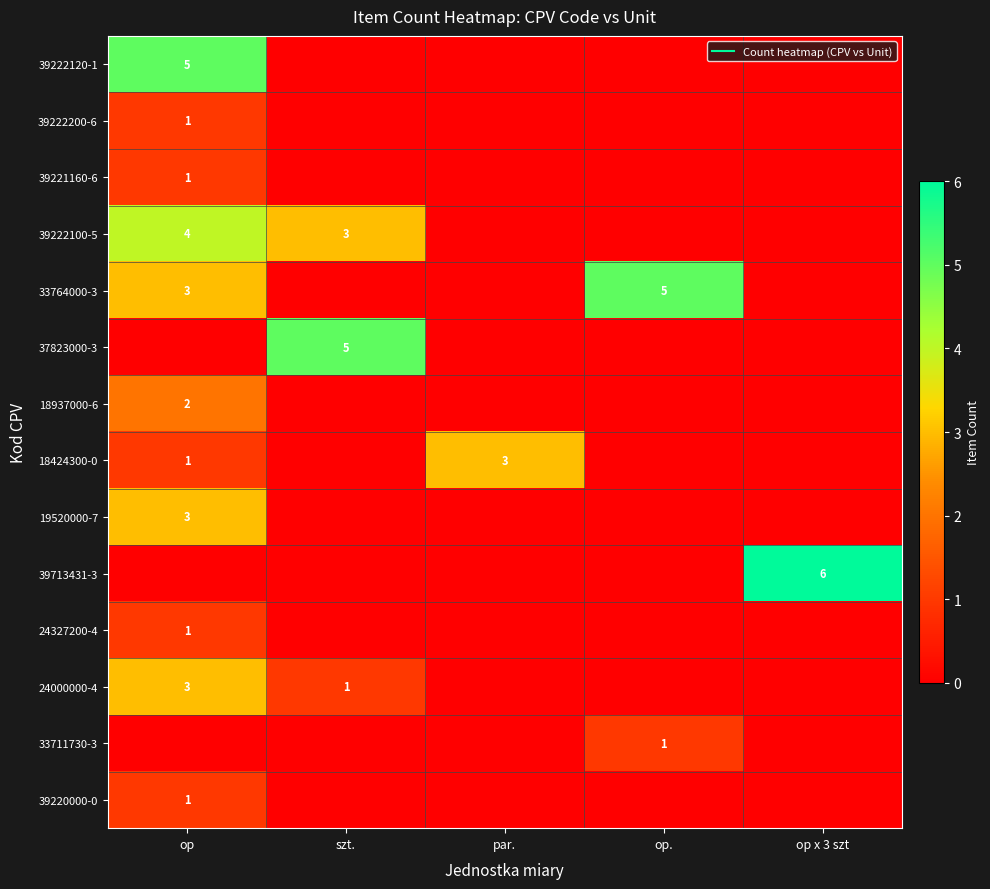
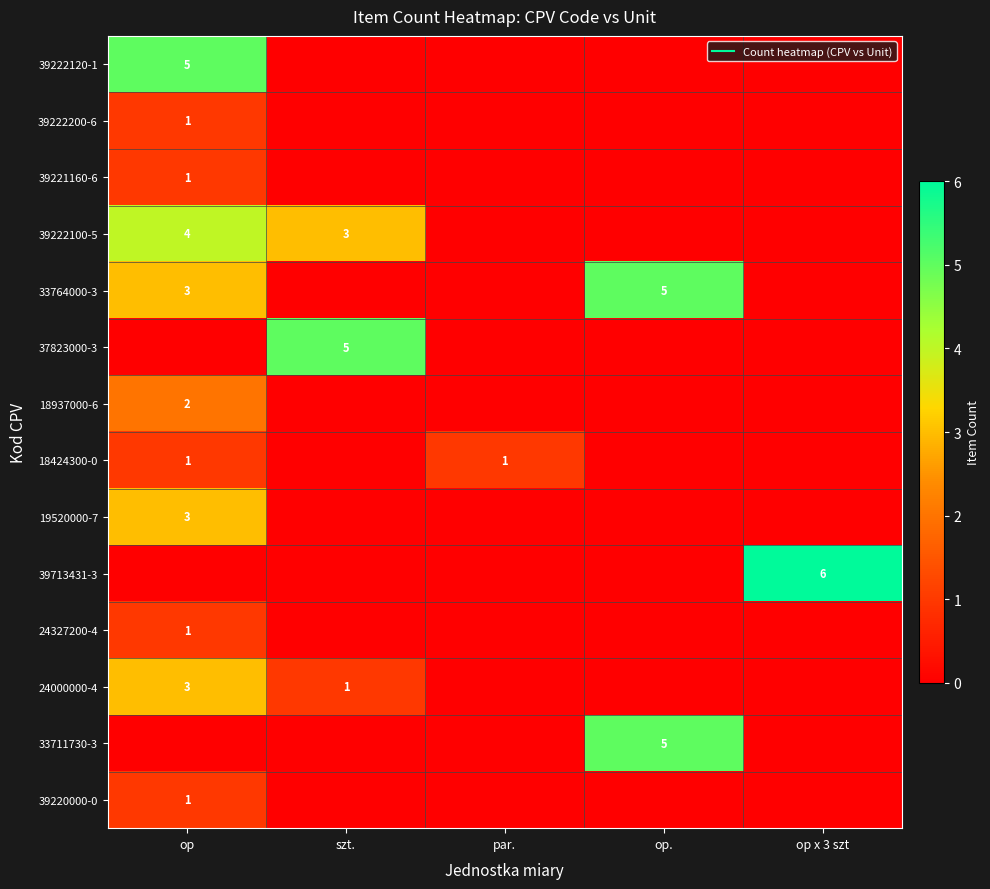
18424300-0, par.: 3 -> 1
33711730-3, op.: 1 -> 5
